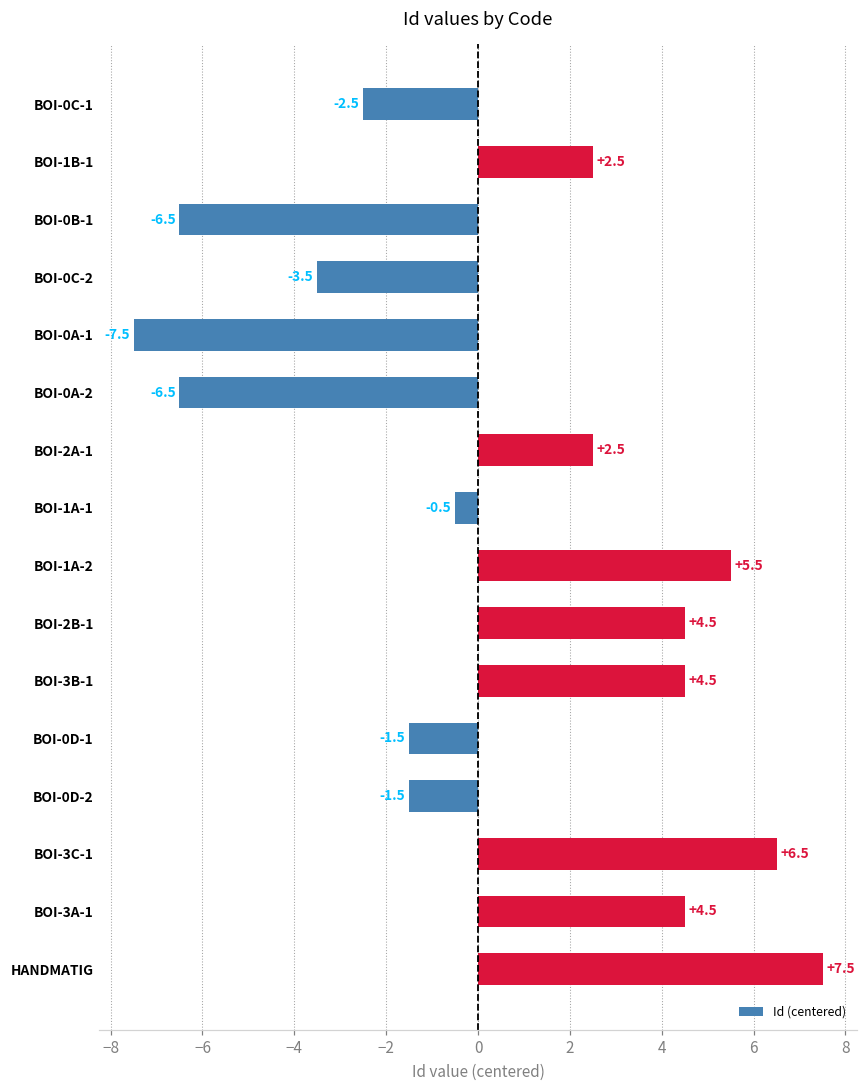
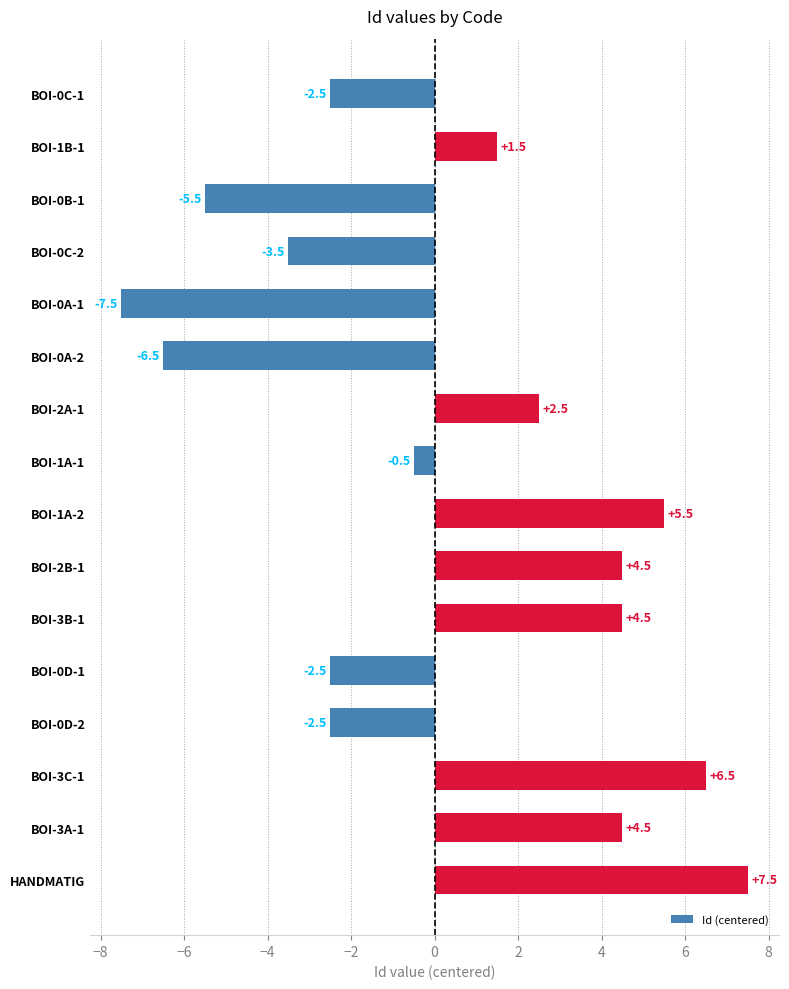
BOI-1B-1: +2.5 -> +1.5
BOI-0B-1: -6.5 -> -5.5
BOI-0D-1: -1.5 -> -2.5
BOI-0D-2: -1.5 -> -2.5
